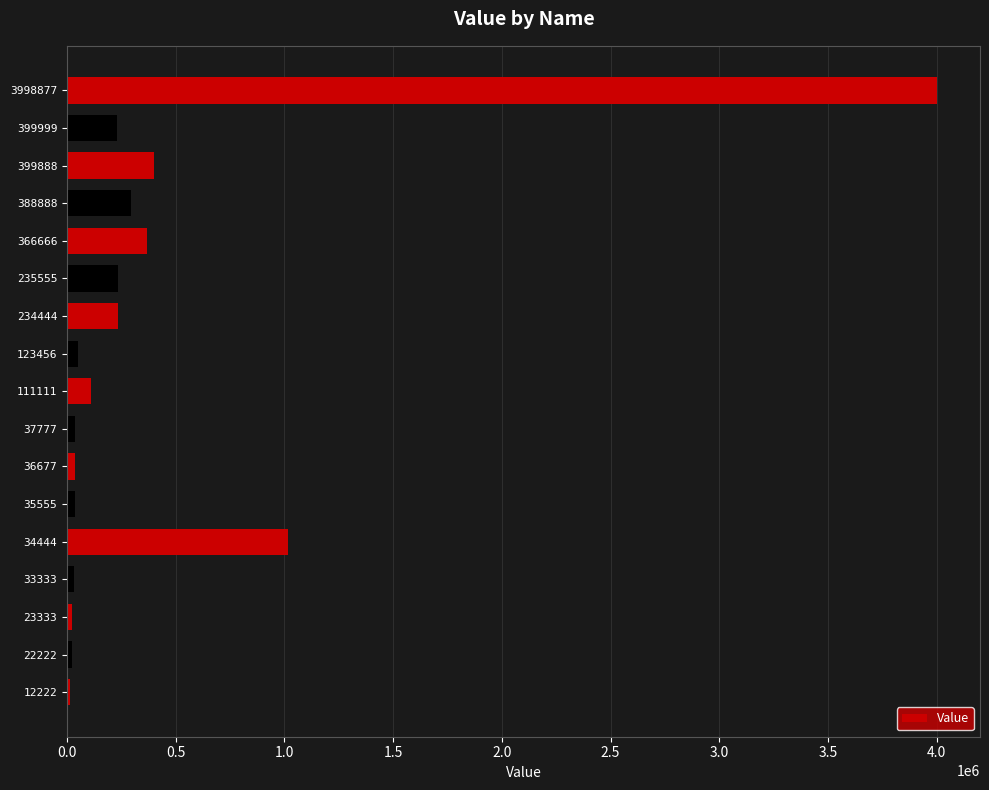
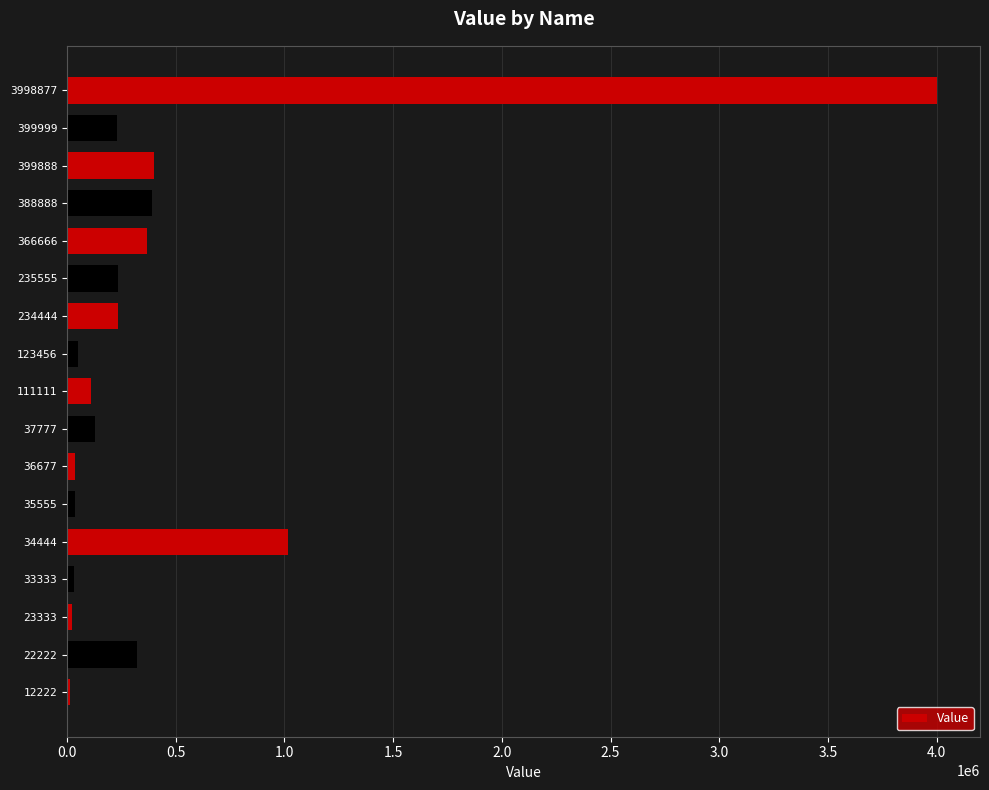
388888: 300000 -> 390000
37777: 40000 -> 130000
22222: 20000 -> 320000
